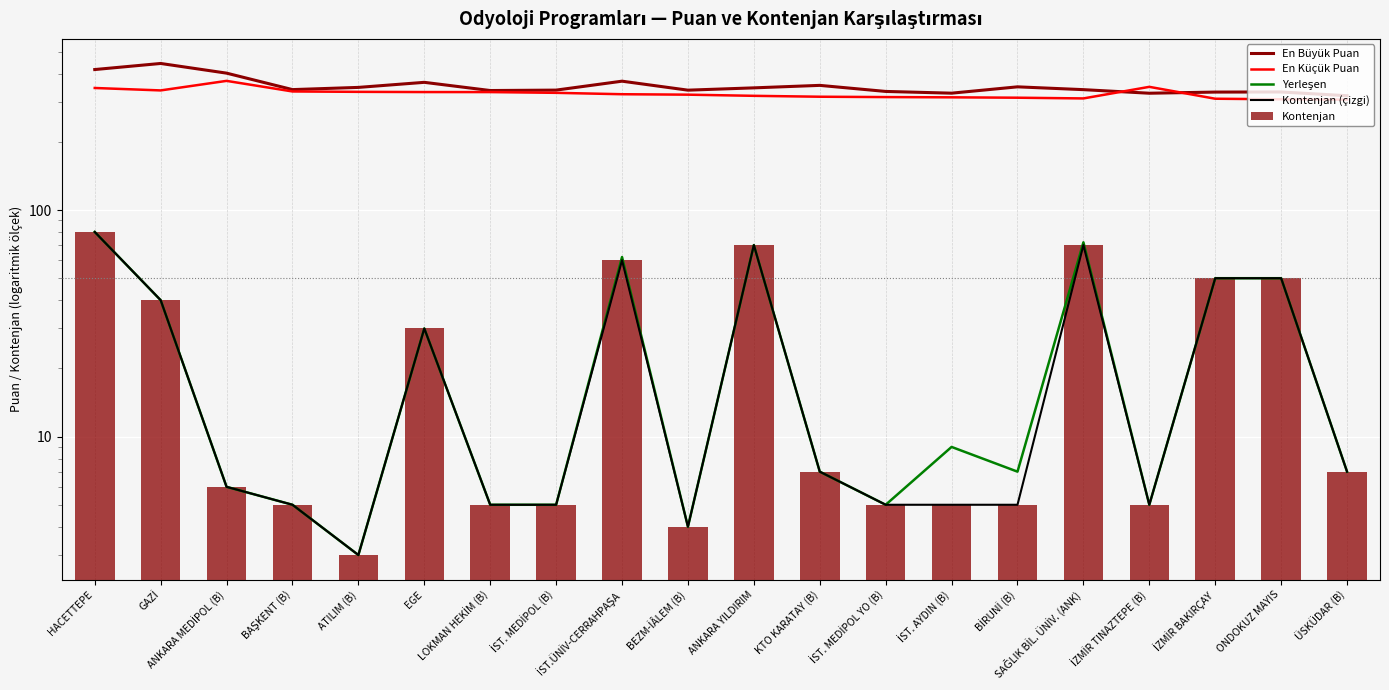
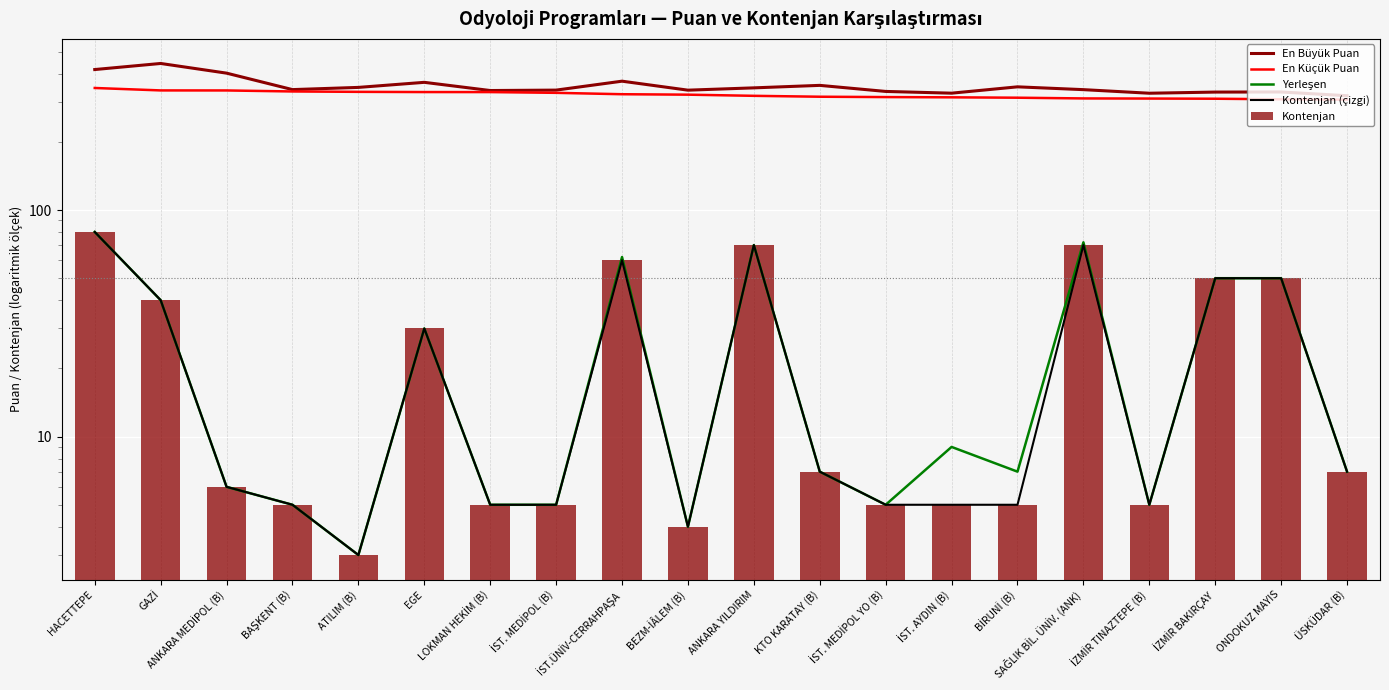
En Küçük Puan, ANKARA MEDİPOL (B): 370 -> 340
En Küçük Puan, İZMİR TINAZTEPE (B): 350 -> 310
